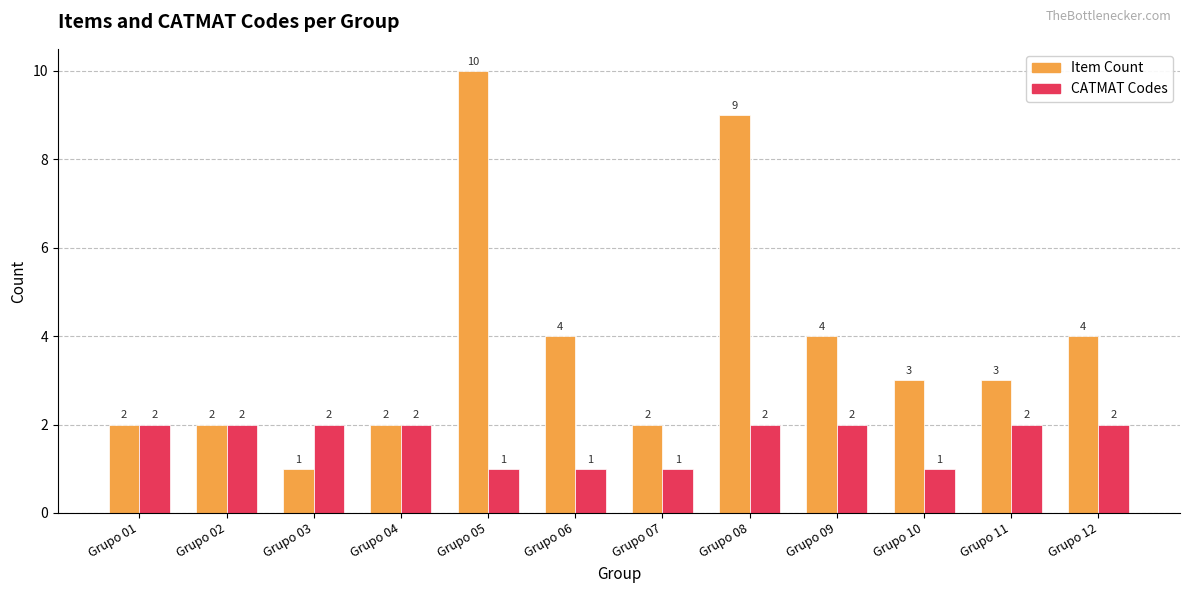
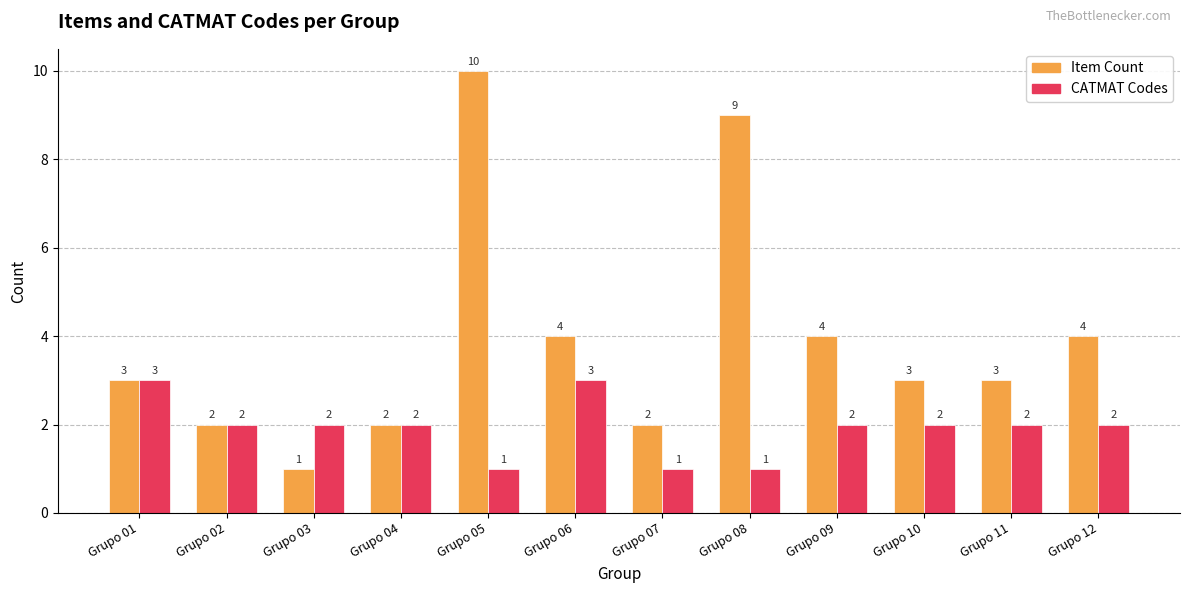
Item Count, Grupo 01: 2 -> 3
CATMAT Codes, Grupo 01: 2 -> 3
CATMAT Codes, Grupo 06: 1 -> 3
CATMAT Codes, Grupo 08: 2 -> 1
CATMAT Codes, Grupo 10: 1 -> 2
